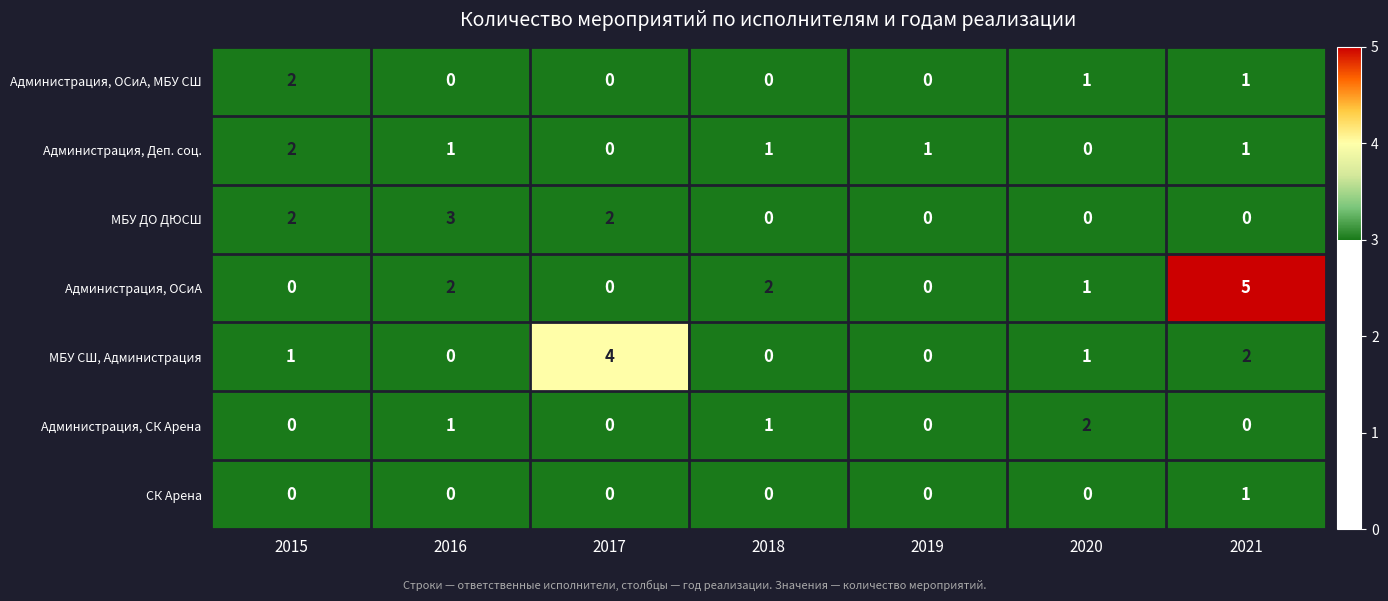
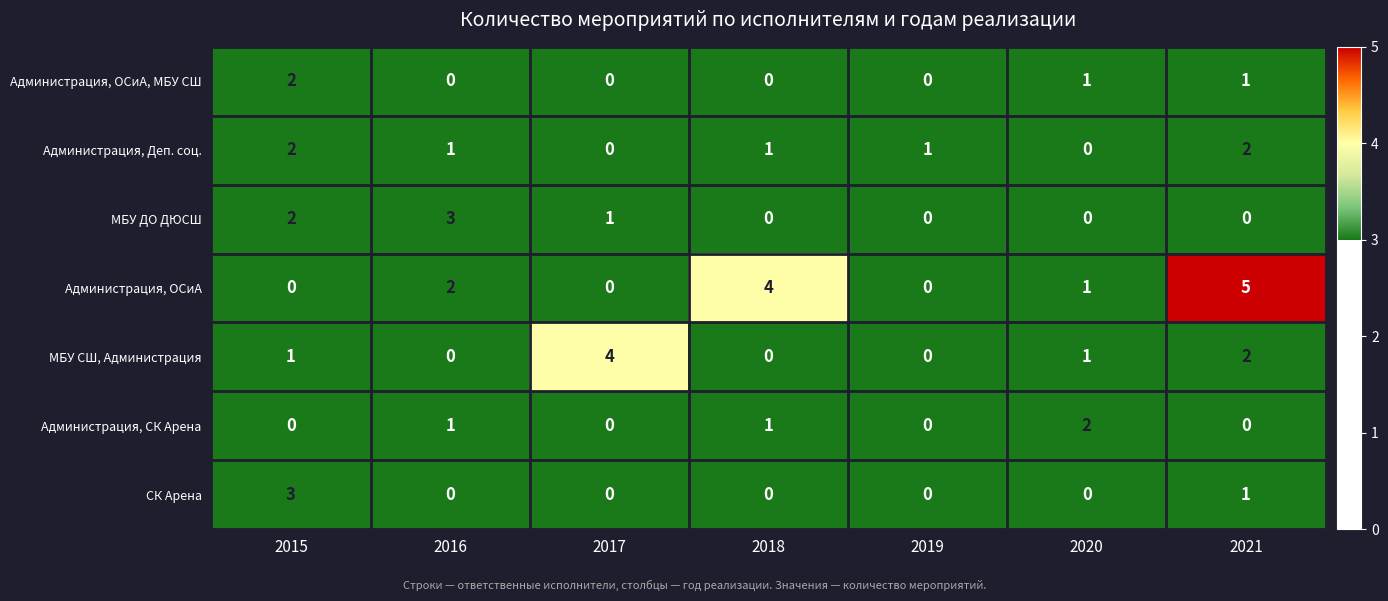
Администрация, Деп. соц., 2021: 1 -> 2
МБУ ДО ДЮСШ, 2017: 2 -> 1
Администрация, ОСиА, 2018: 2 -> 4
СК Арена, 2015: 0 -> 3
